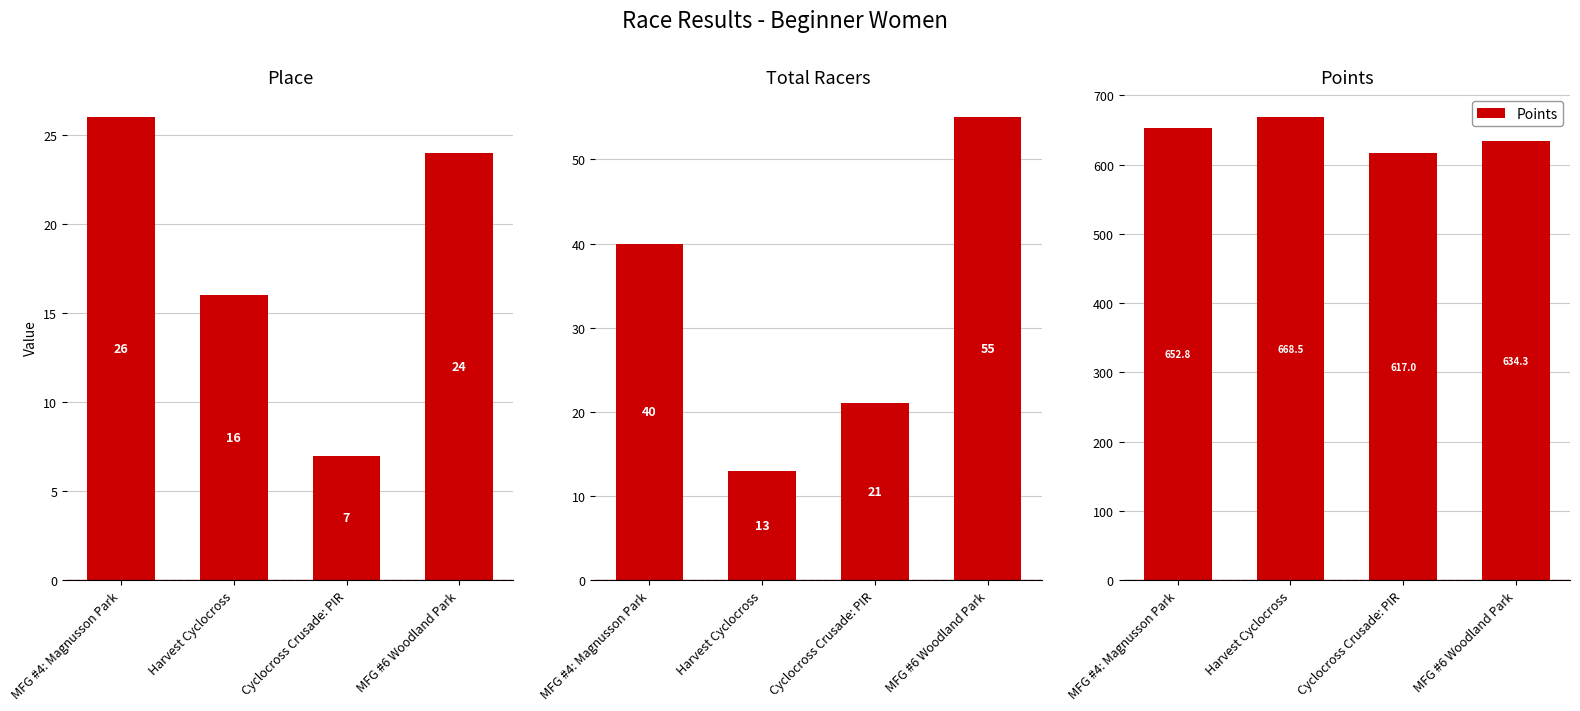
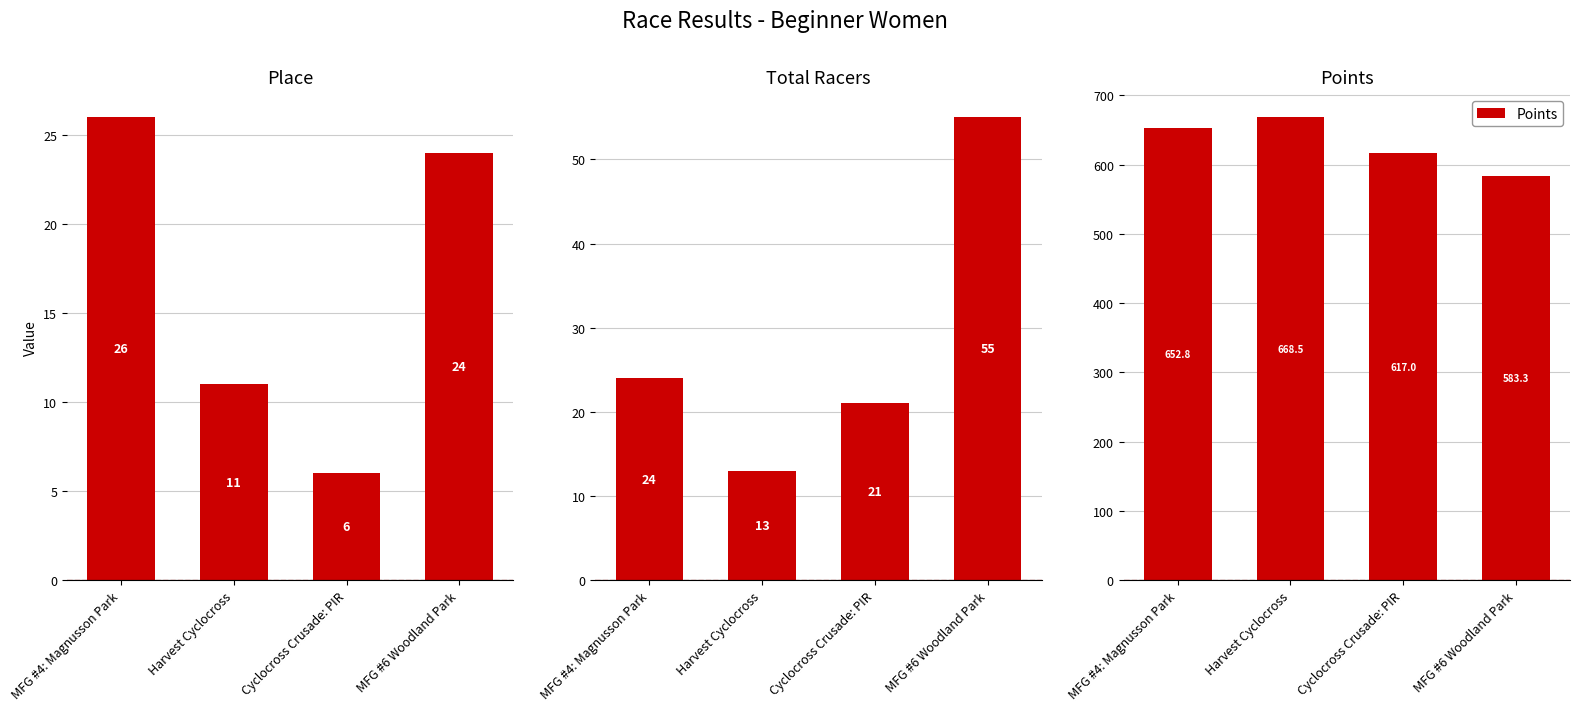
Place, Harvest Cyclocross: 16 -> 11
Place, Cyclocross Crusade: PIR: 7 -> 6
Total Racers, MFG #4: Magnusson Park: 40 -> 24
Points, MFG #6 Woodland Park: 634.3 -> 583.3
